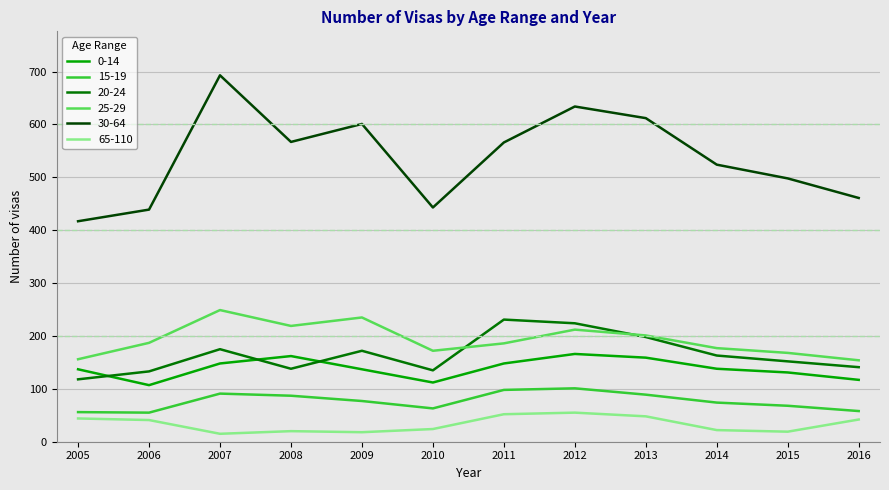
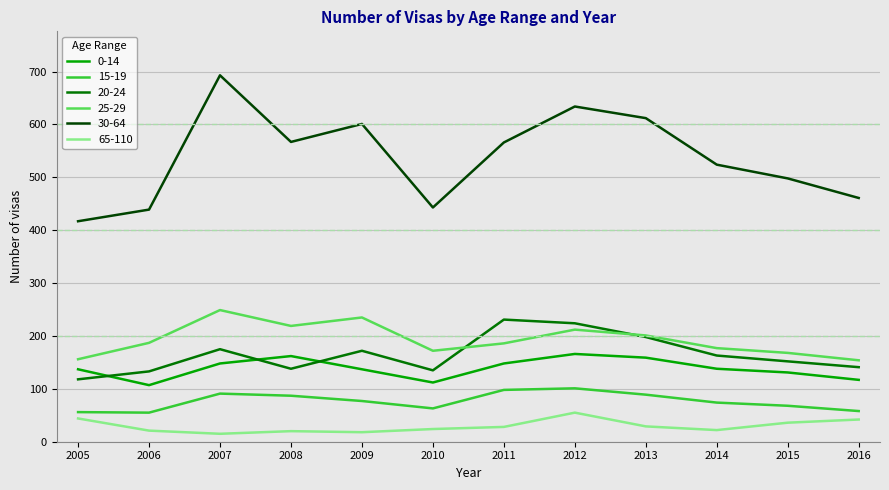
65-110, 2006: 40 -> 20
65-110, 2011: 50 -> 30
65-110, 2013: 50 -> 30
65-110, 2015: 20 -> 40
